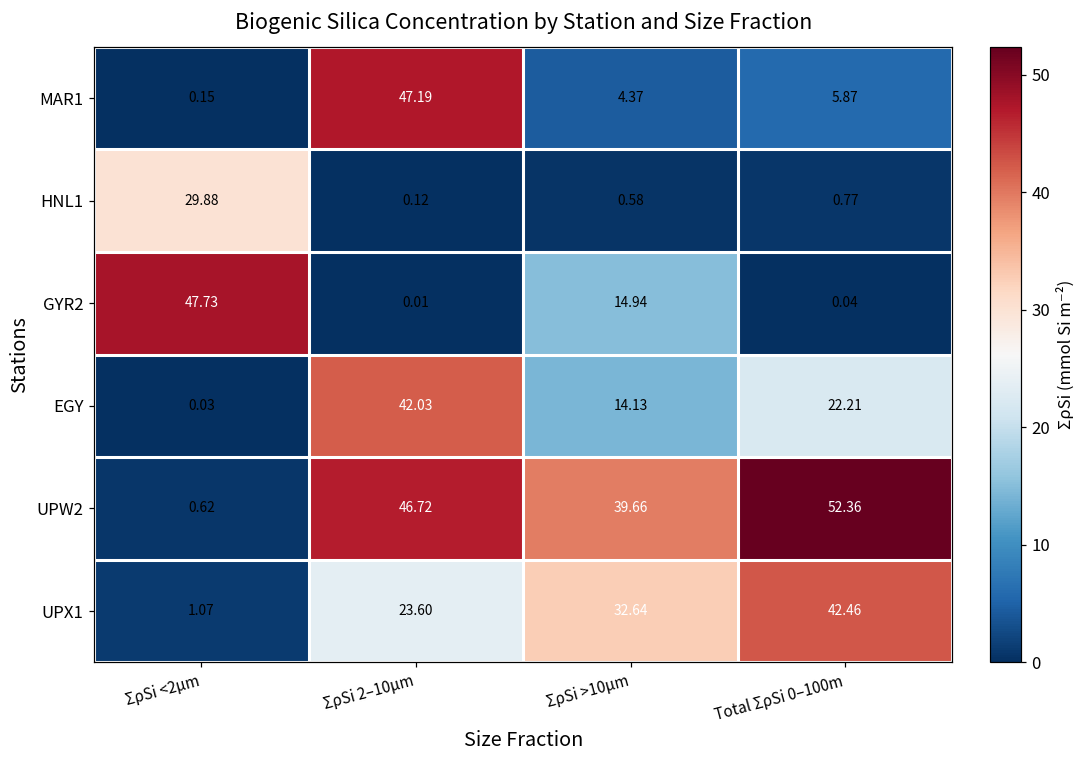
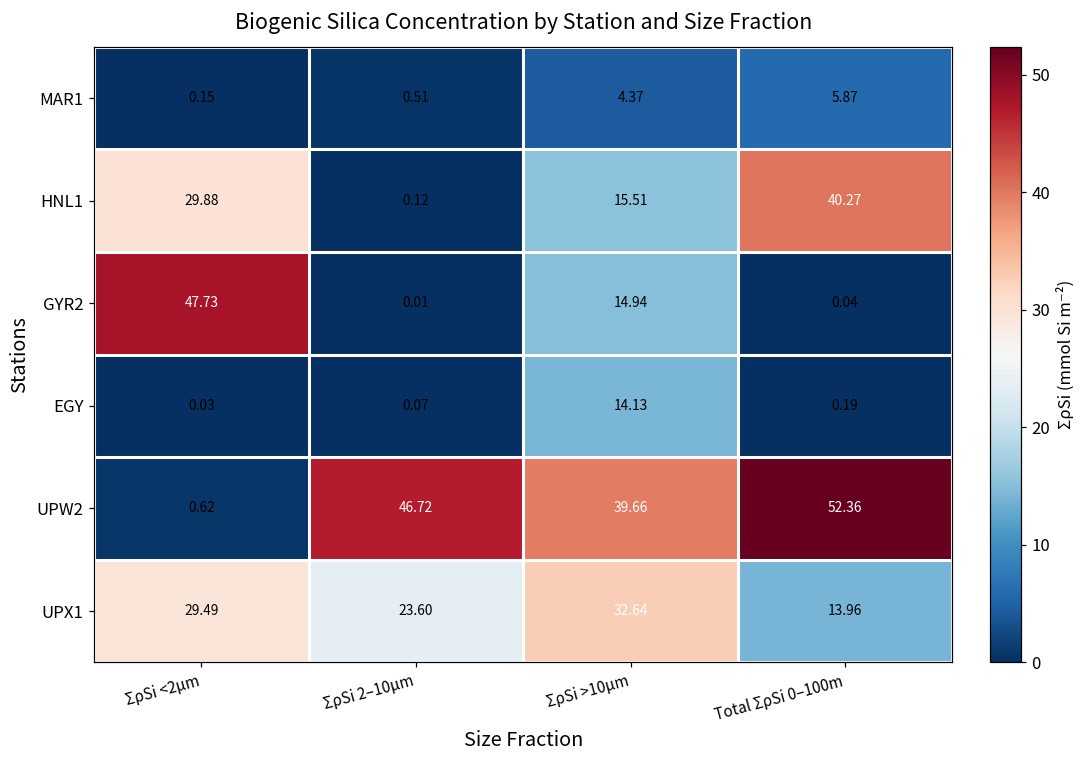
MAR1, ΣρSi 2–10µm: 47.19 -> 0.51
HNL1, ΣρSi >10µm: 0.58 -> 15.51
HNL1, Total ΣρSi 0–100m: 0.77 -> 40.27
EGY, ΣρSi 2–10µm: 42.03 -> 0.07
EGY, Total ΣρSi 0–100m: 22.21 -> 0.19
UPX1, ΣρSi <2µm: 1.07 -> 29.49
UPX1, Total ΣρSi 0–100m: 42.46 -> 13.96
